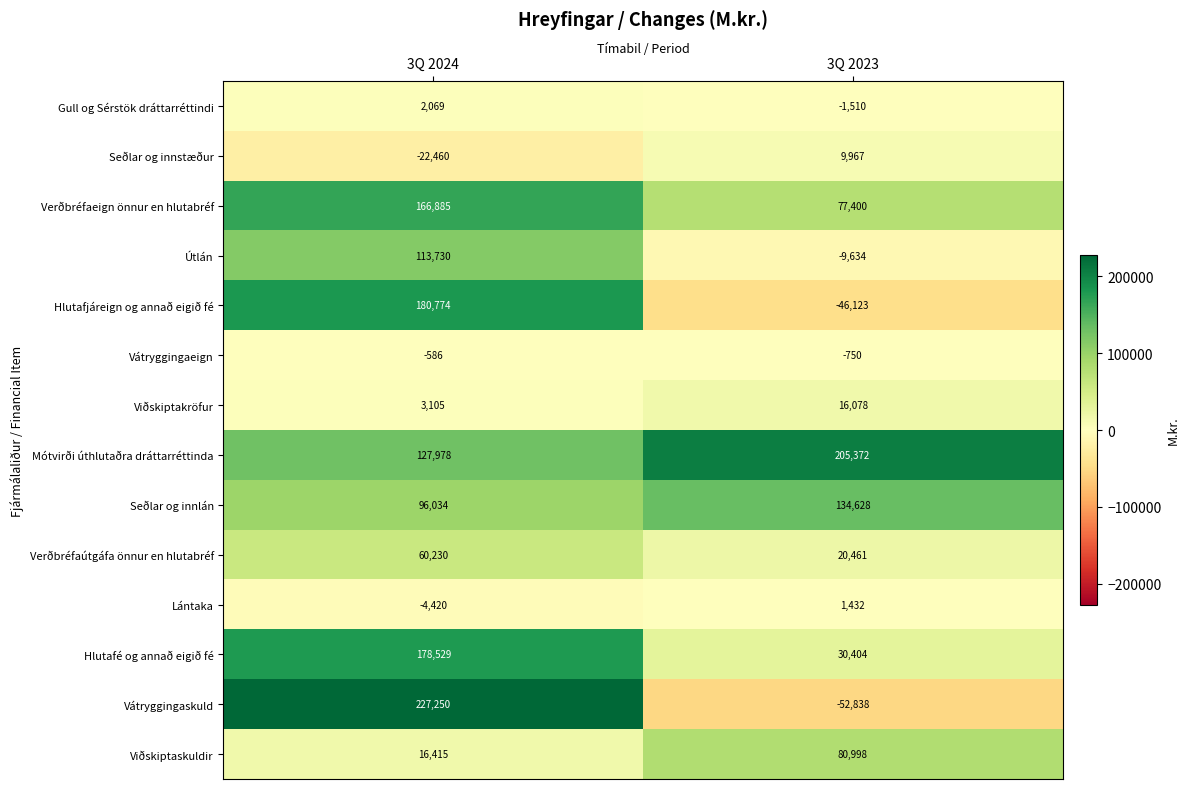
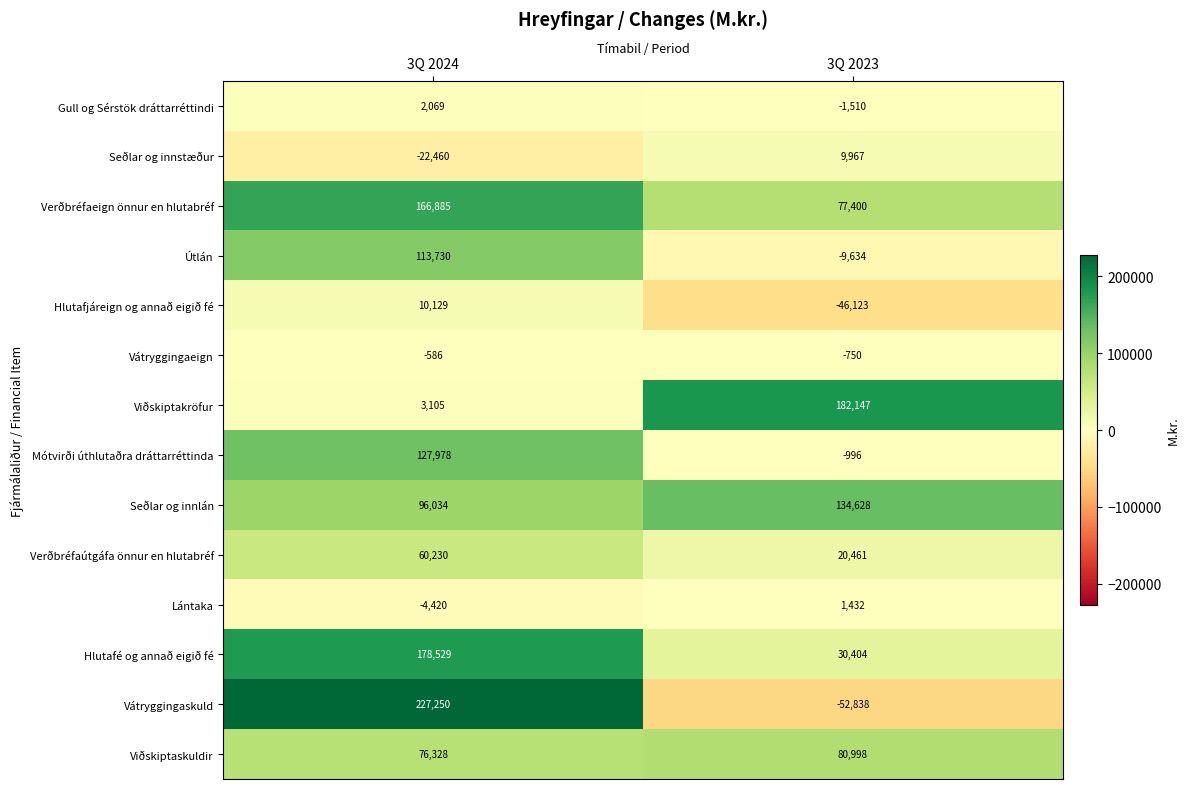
Hlutafjáreign og annað eigið fé, 3Q 2024: 180,774 -> 10,129
Viðskiptakröfur, 3Q 2023: 16,078 -> 182,147
Mótvirði úthlutaðra dráttarréttinda, 3Q 2023: 205,372 -> -996
Viðskiptaskuldir, 3Q 2024: 16,415 -> 76,328
